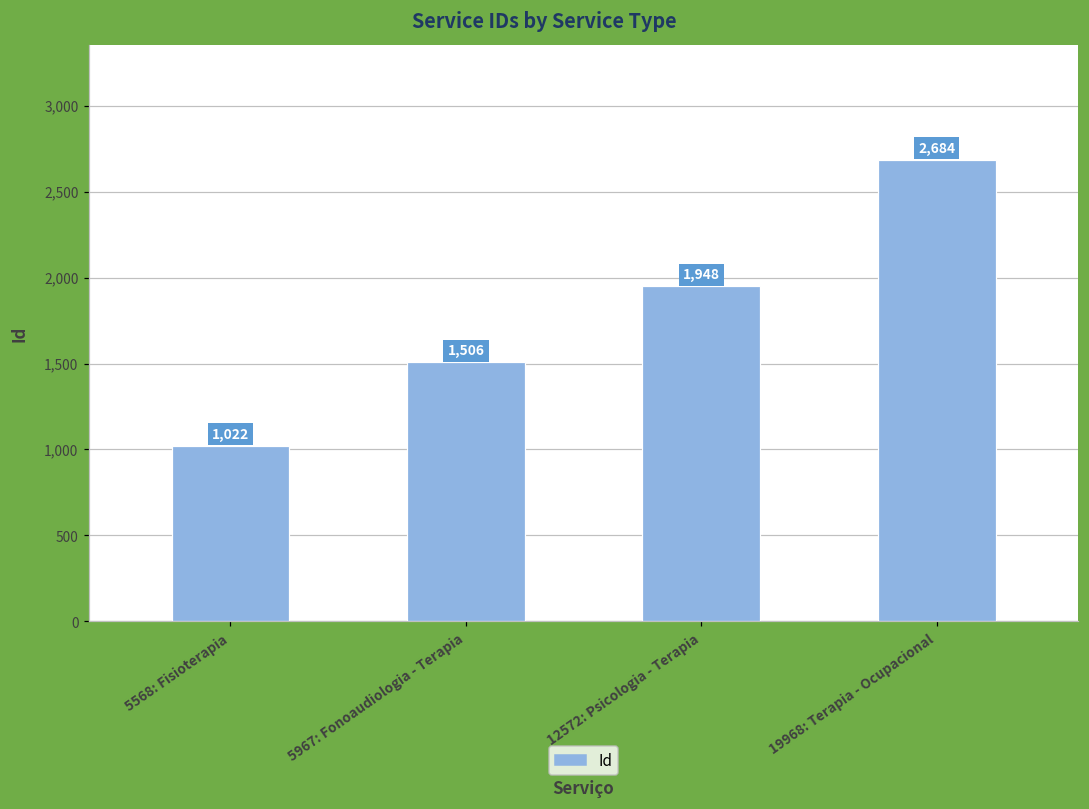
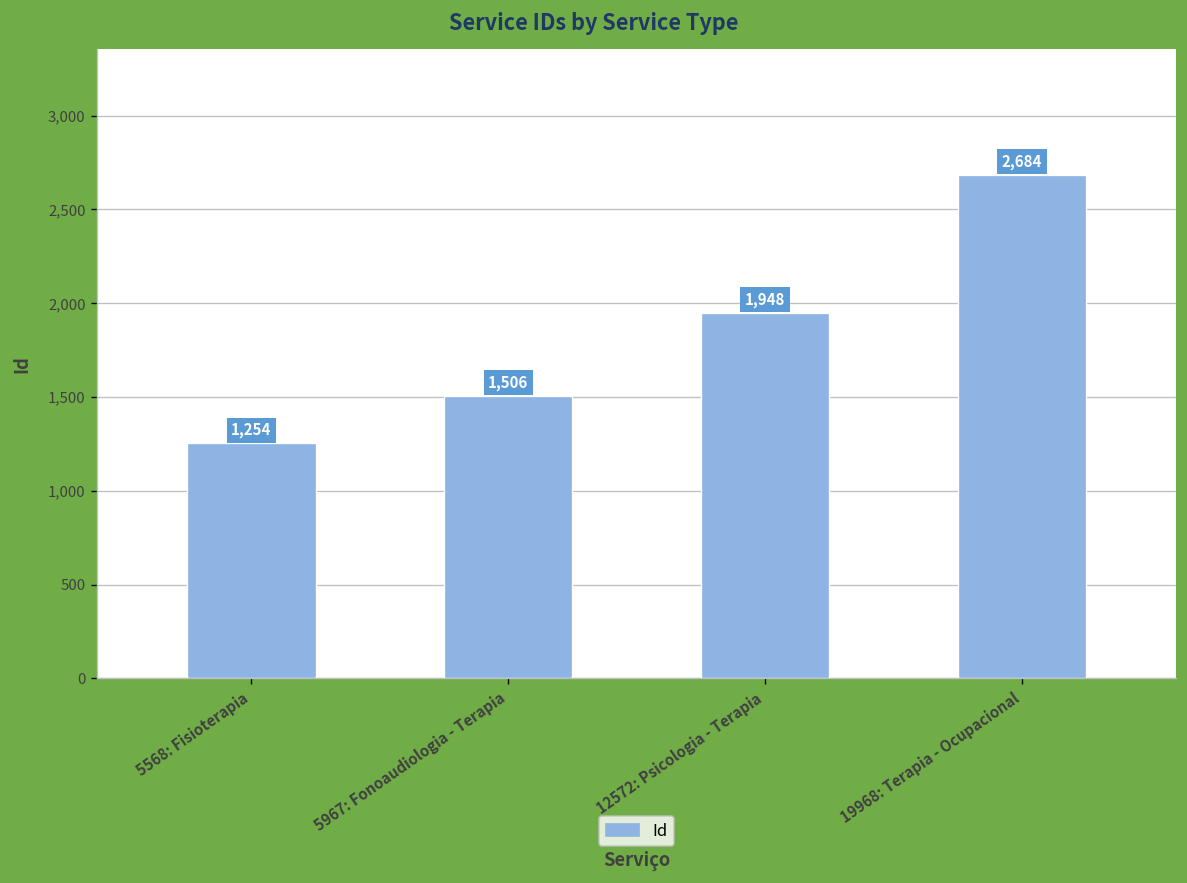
5568: Fisioterapia: 1,022 -> 1,254
